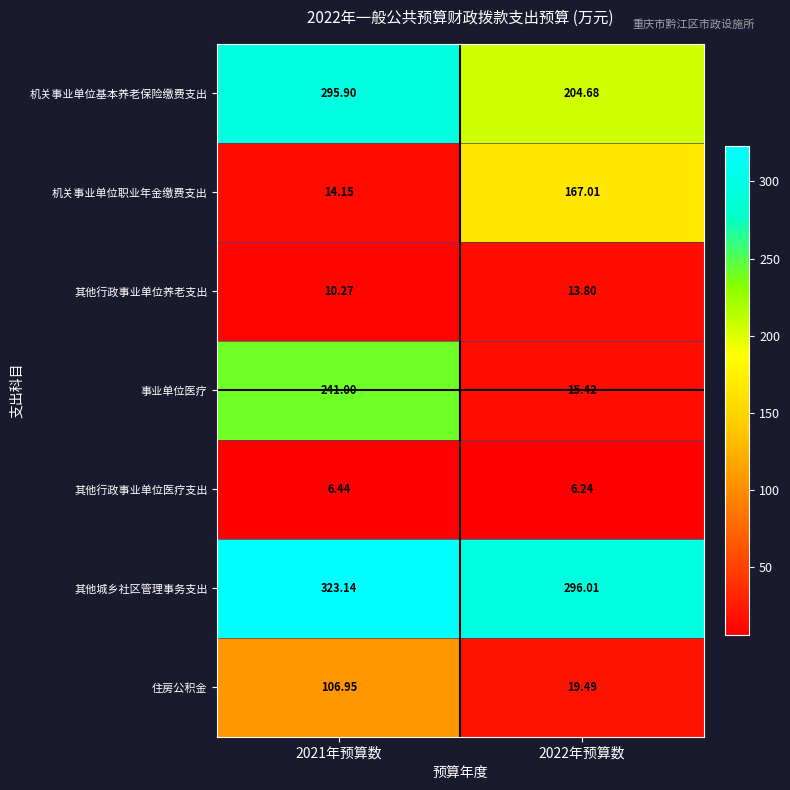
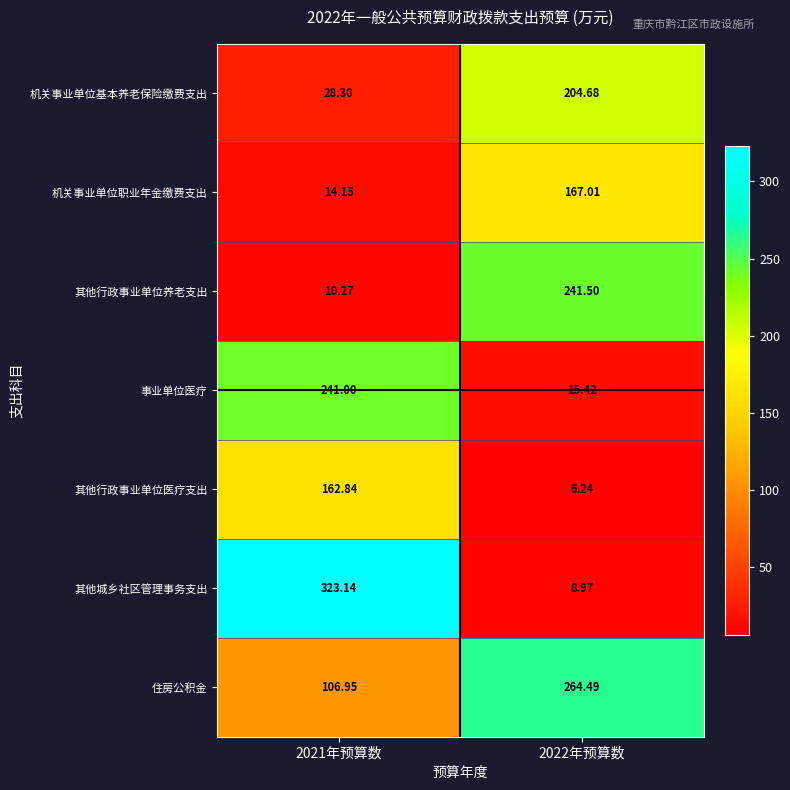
机关事业单位基本养老保险缴费支出, 2021年预算数: 295.90 -> 28.30
其他行政事业单位养老支出, 2022年预算数: 13.80 -> 241.50
其他行政事业单位医疗支出, 2021年预算数: 6.44 -> 162.84
其他城乡社区管理事务支出, 2022年预算数: 296.01 -> 8.97
住房公积金, 2022年预算数: 19.49 -> 264.49
